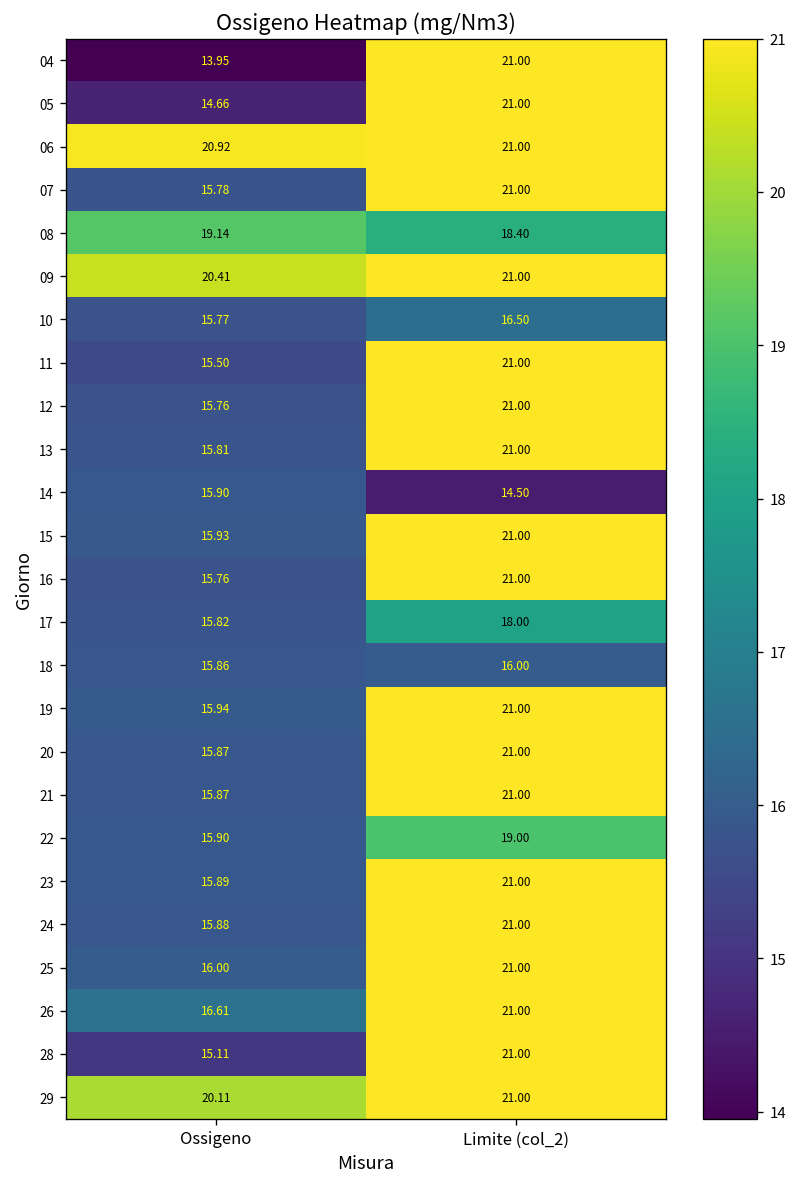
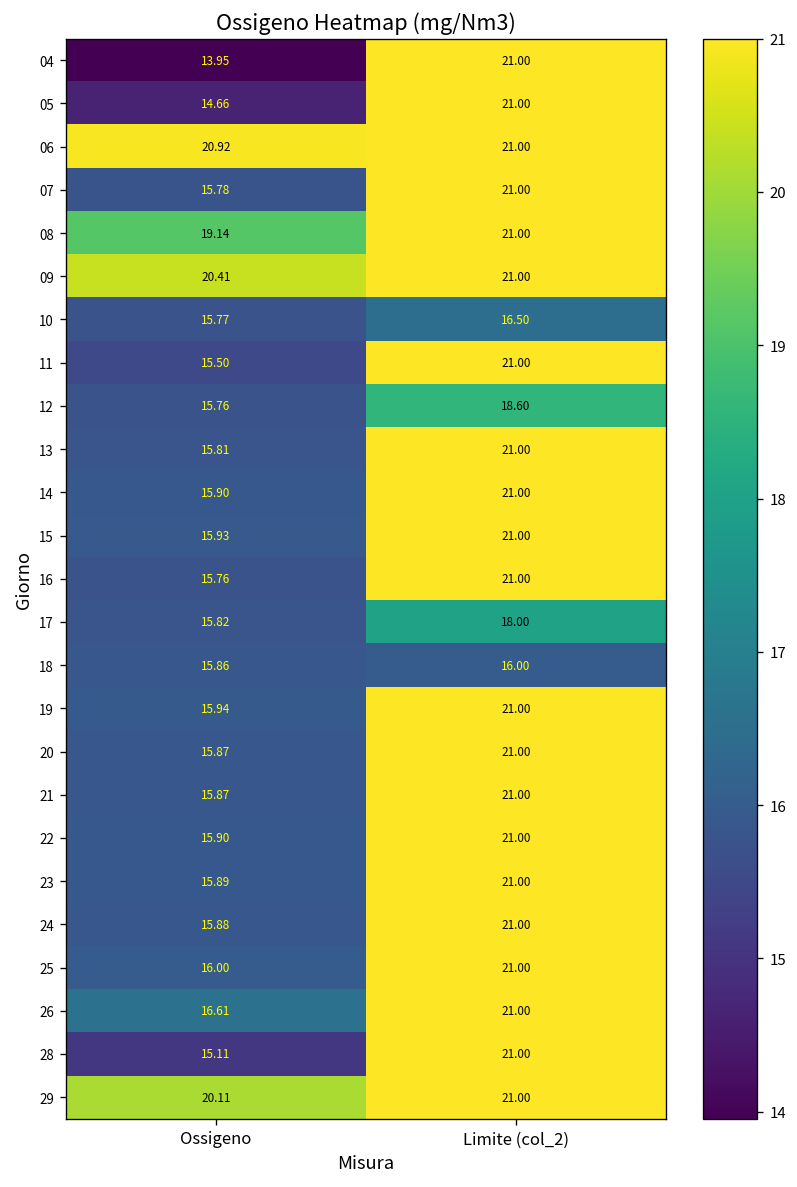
08, Limite (col_2): 18.40 -> 21.00
12, Limite (col_2): 21.00 -> 18.60
14, Limite (col_2): 14.50 -> 21.00
22, Limite (col_2): 19.00 -> 21.00
